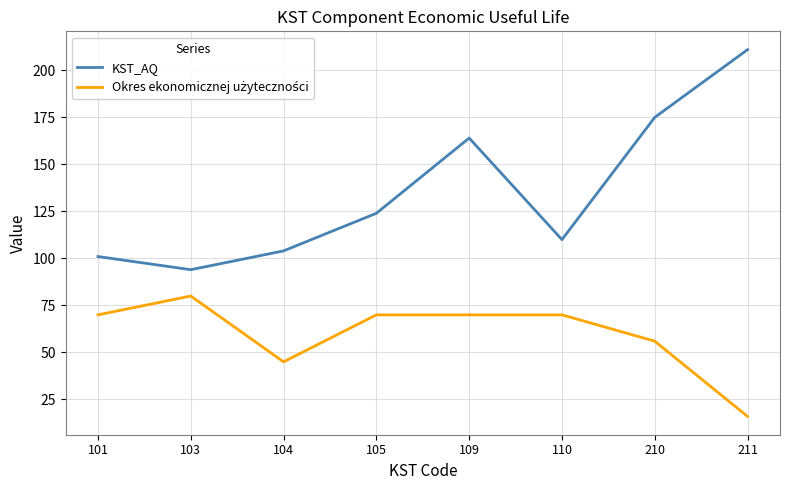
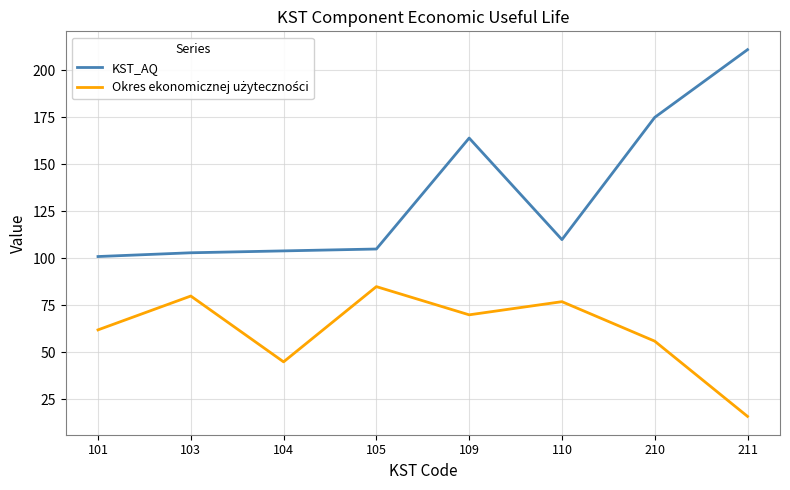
Okres ekonomicznej użyteczności, 101: 70 -> 62
KST_AQ, 103: 94 -> 103
KST_AQ, 105: 124 -> 105
Okres ekonomicznej użyteczności, 105: 70 -> 85
Okres ekonomicznej użyteczności, 110: 70 -> 77
